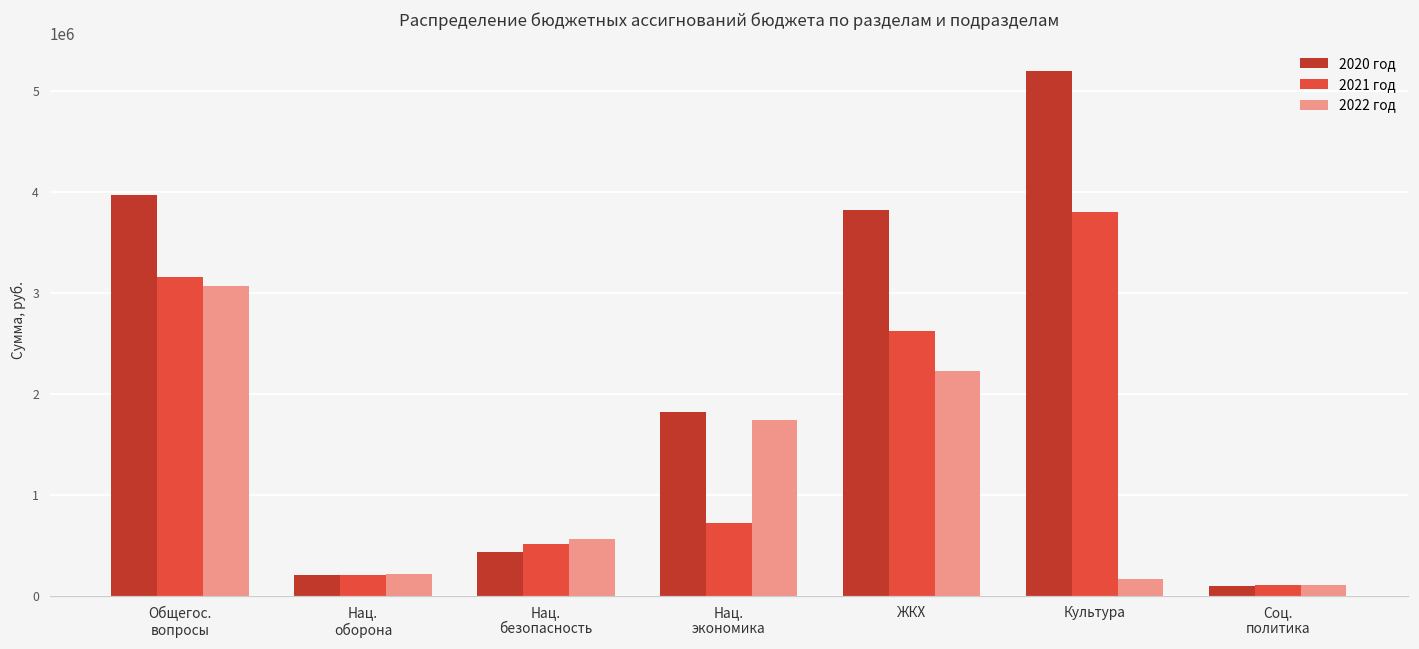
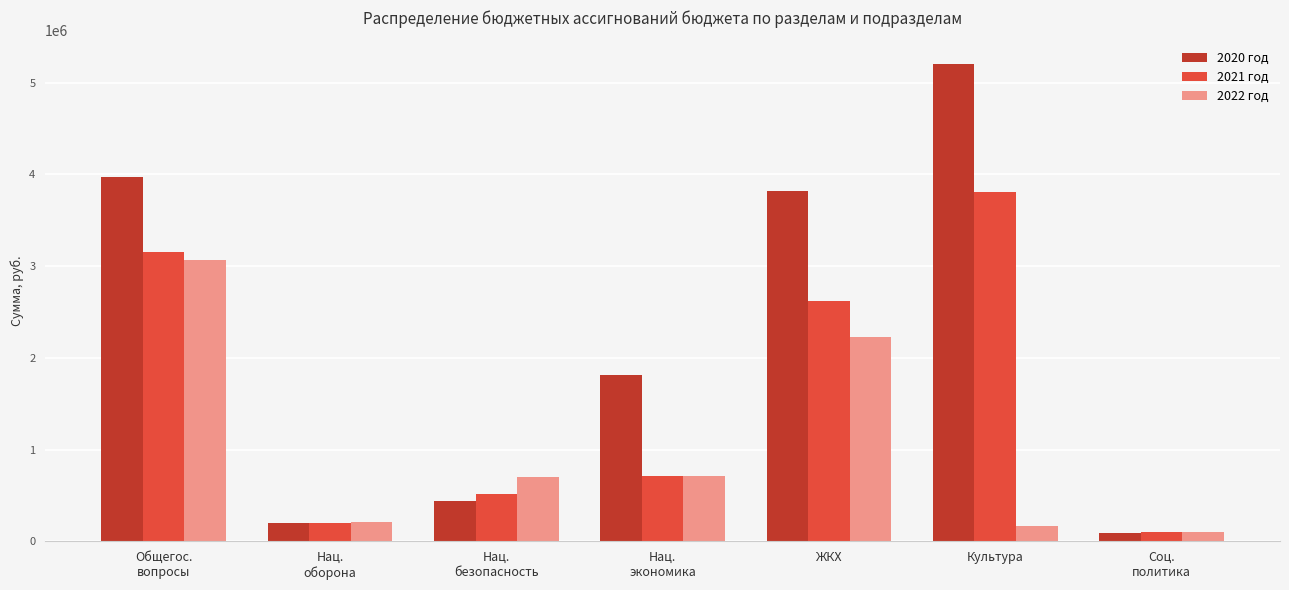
2022 год, Нац. безопасность: 600000 -> 700000
2022 год, Нац. экономика: 1700000 -> 700000
